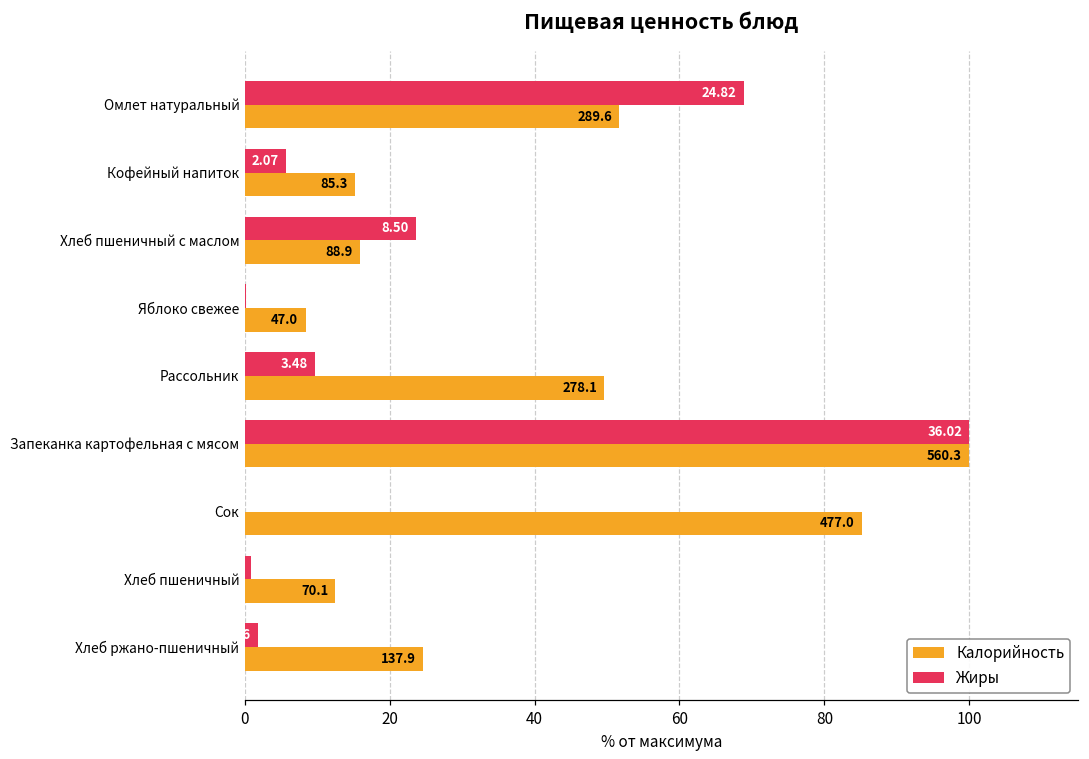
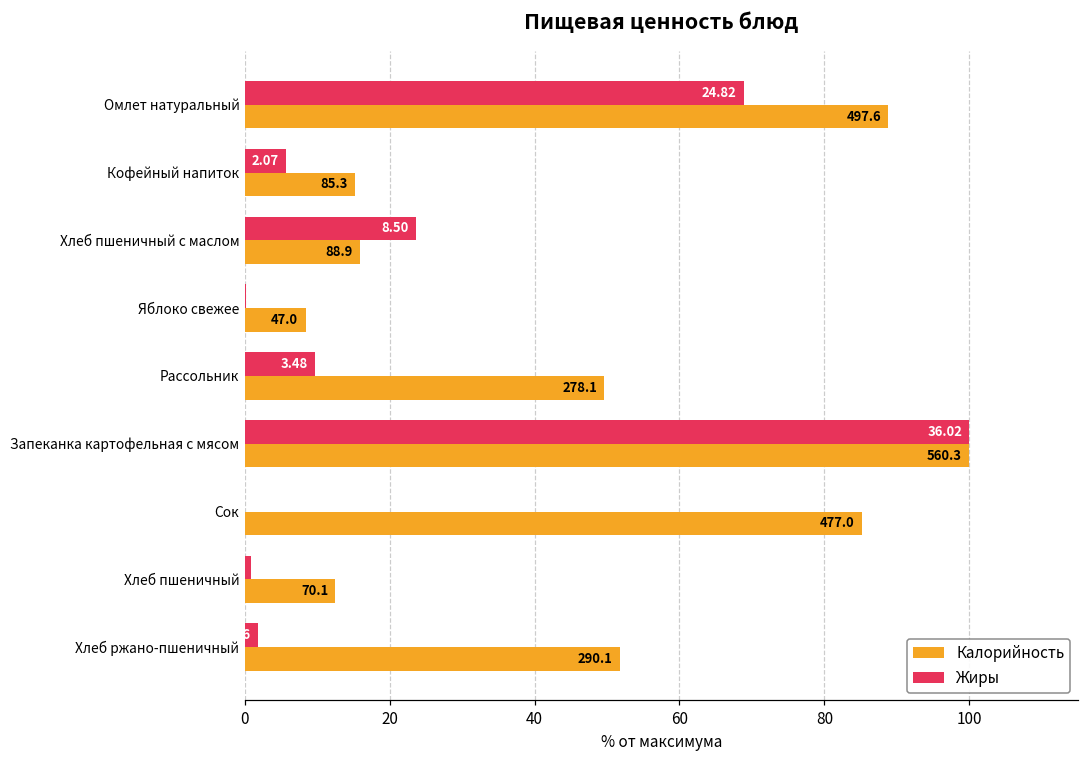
Калорийность, Омлет натуральный: 289.6 -> 497.6
Калорийность, Хлеб ржано-пшеничный: 137.9 -> 290.1
